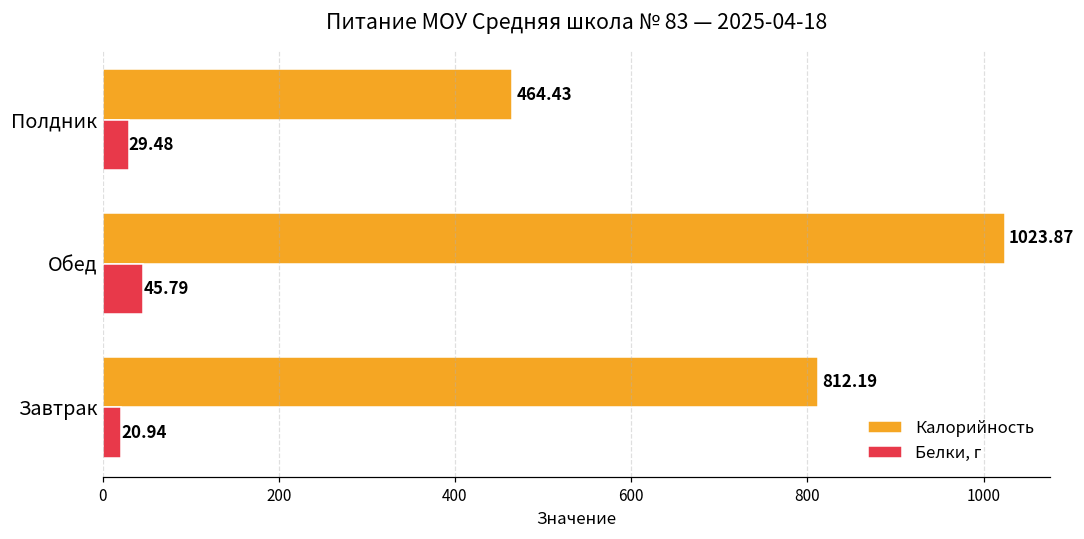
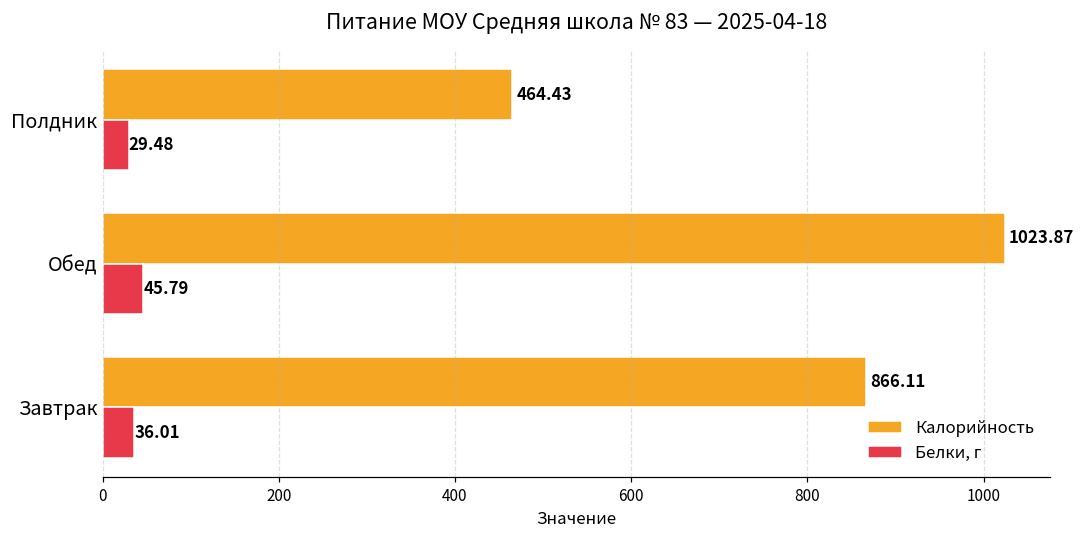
Калорийность, Завтрак: 812.19 -> 866.11
Белки, г, Завтрак: 20.94 -> 36.01
